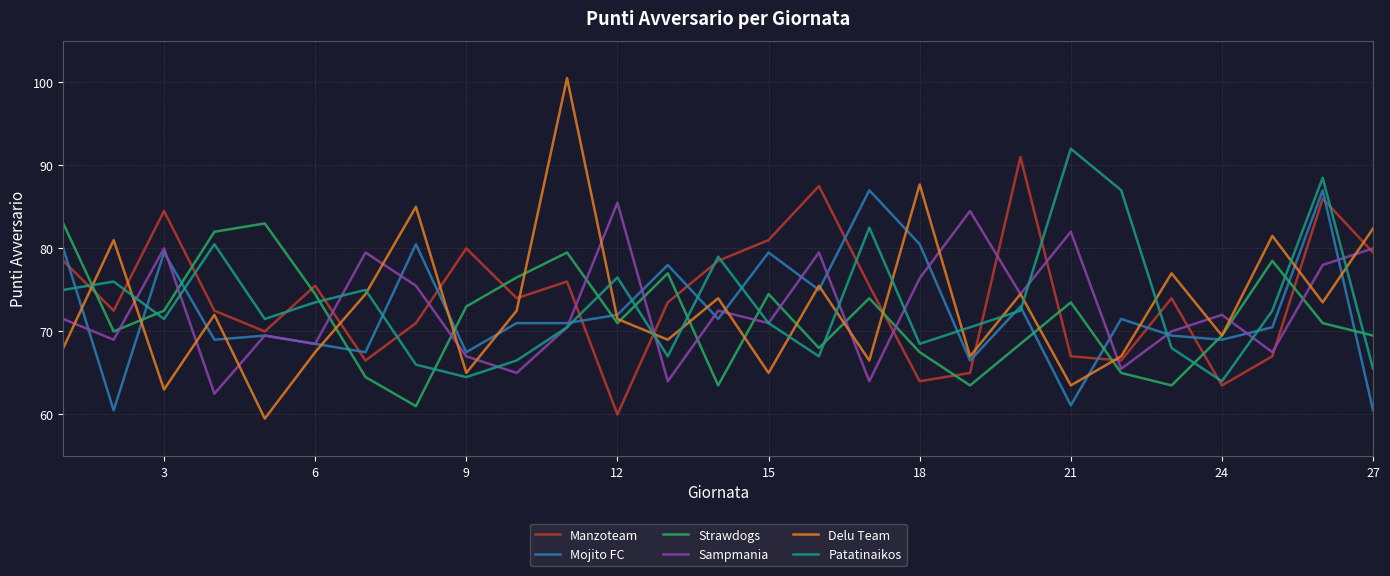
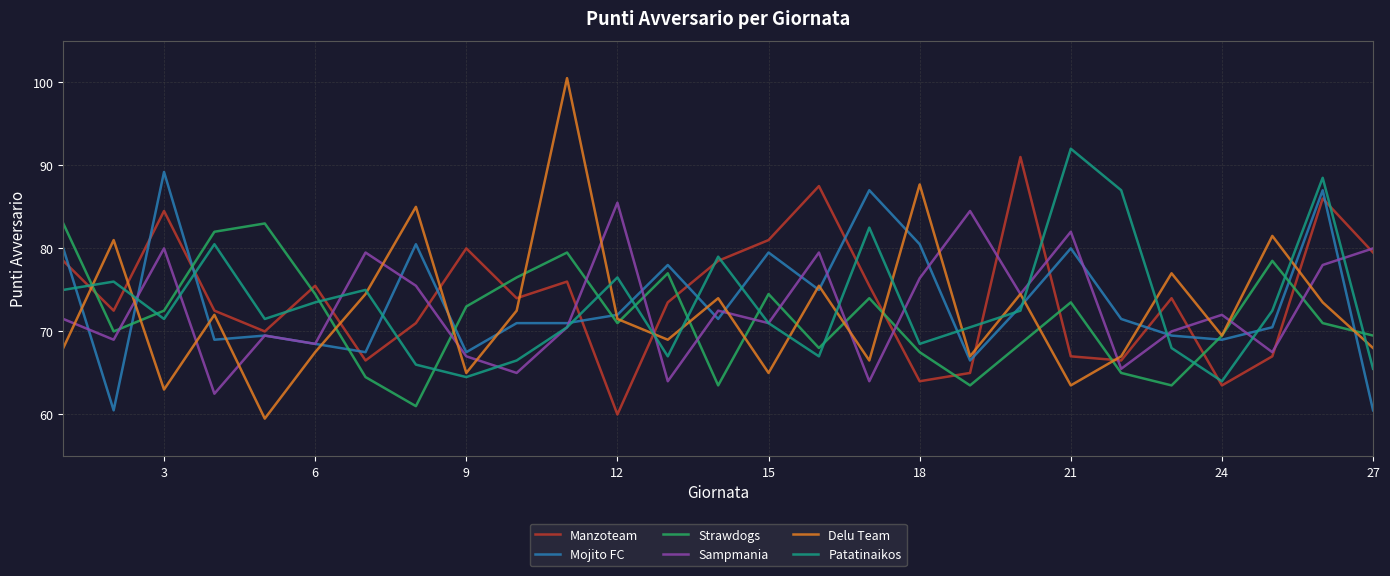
Mojito FC, 3: 80 -> 89
Mojito FC, 21: 61 -> 80
Delu Team, 27: 82 -> 68
